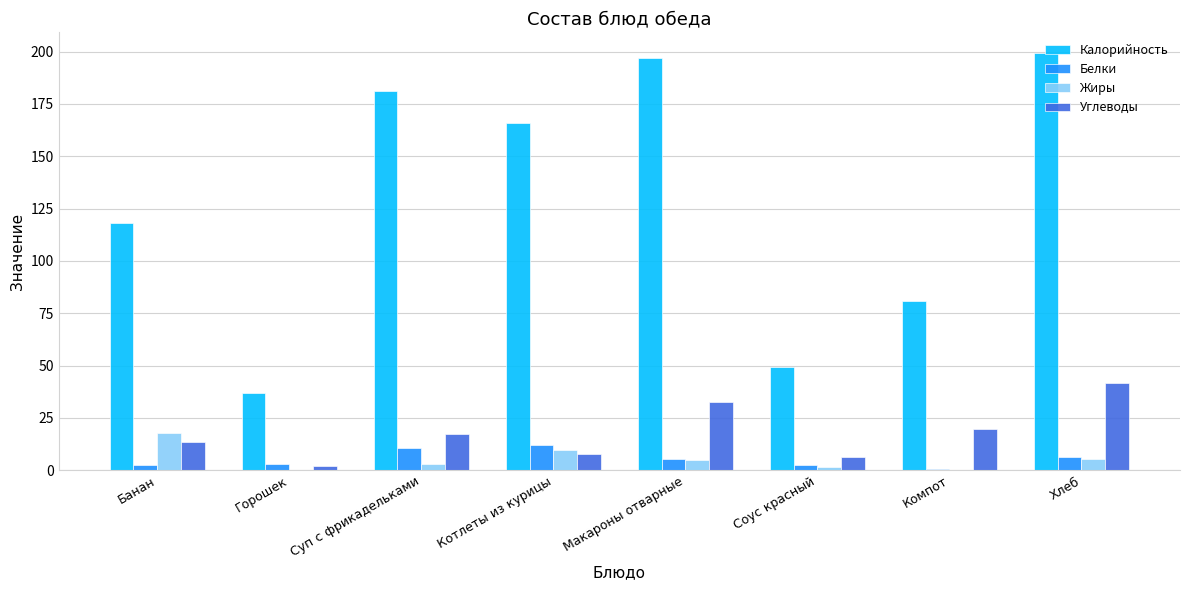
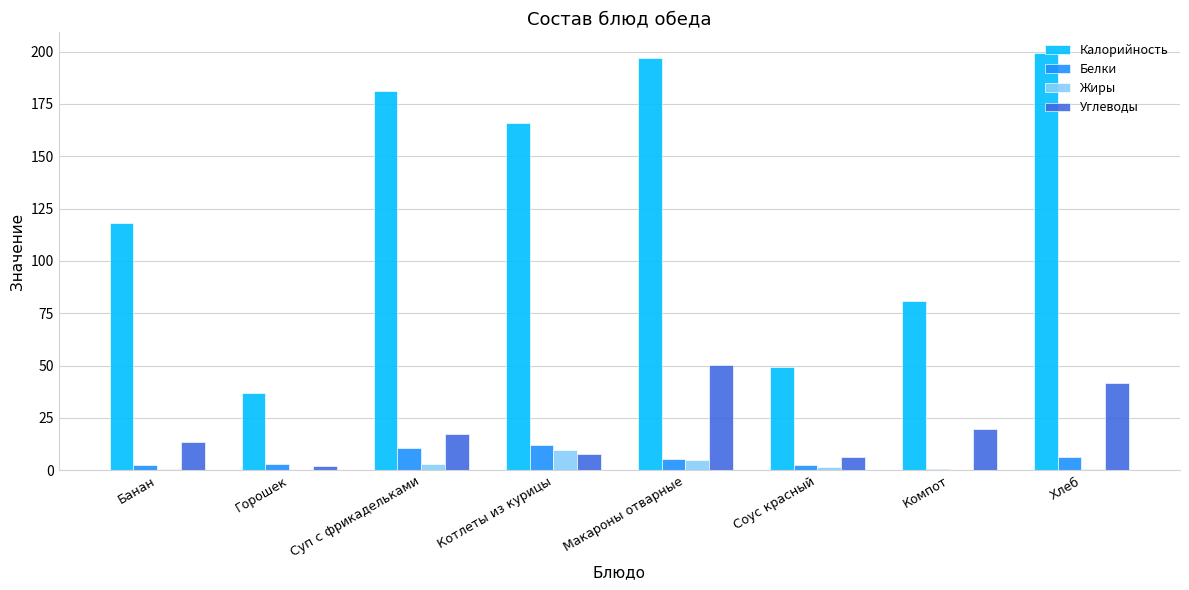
Жиры, Банан: 18 -> 1
Углеводы, Макароны отварные: 33 -> 51
Жиры, Хлеб: 5 -> 1
